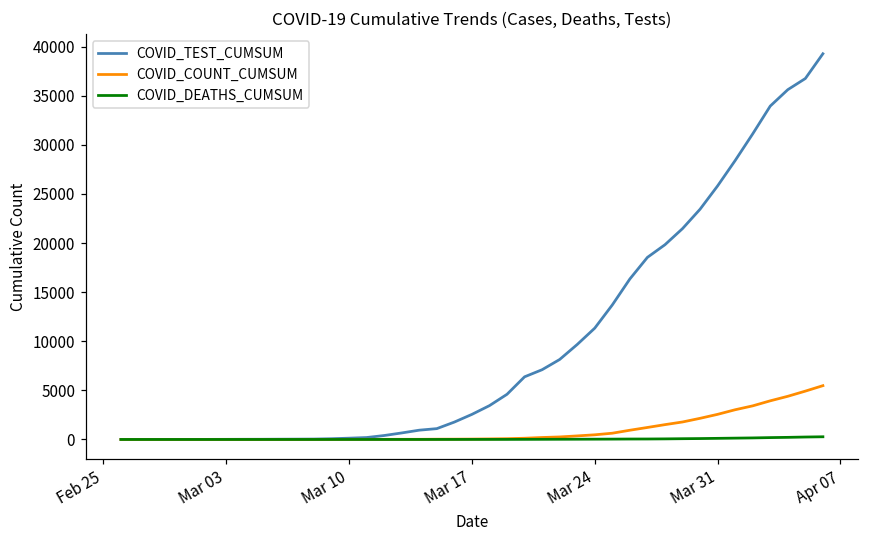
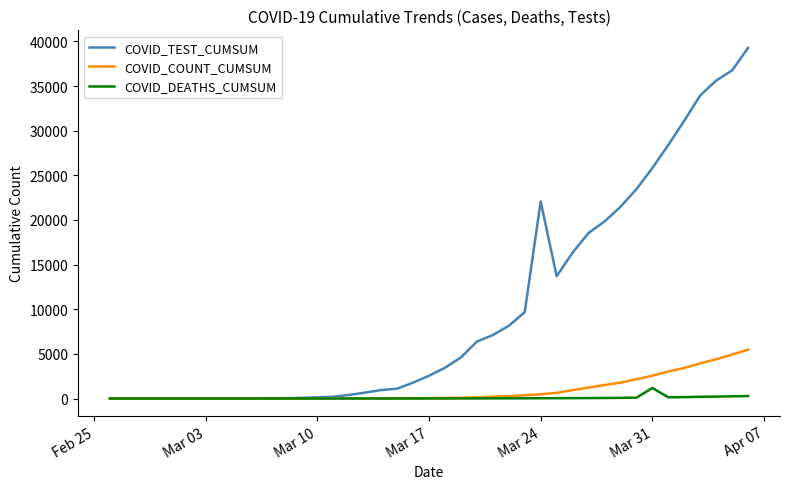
COVID_TEST_CUMSUM, Mar 24: 11000 -> 22000
COVID_DEATHS_CUMSUM, Mar 31: 0 -> 1000
